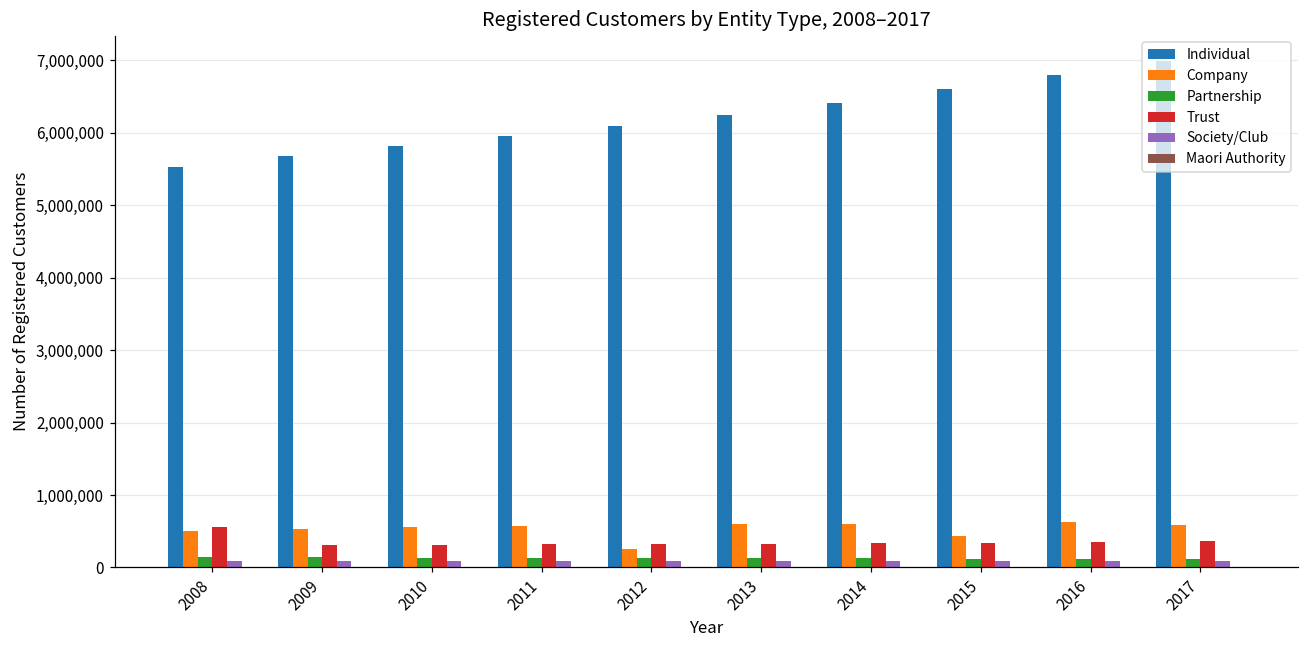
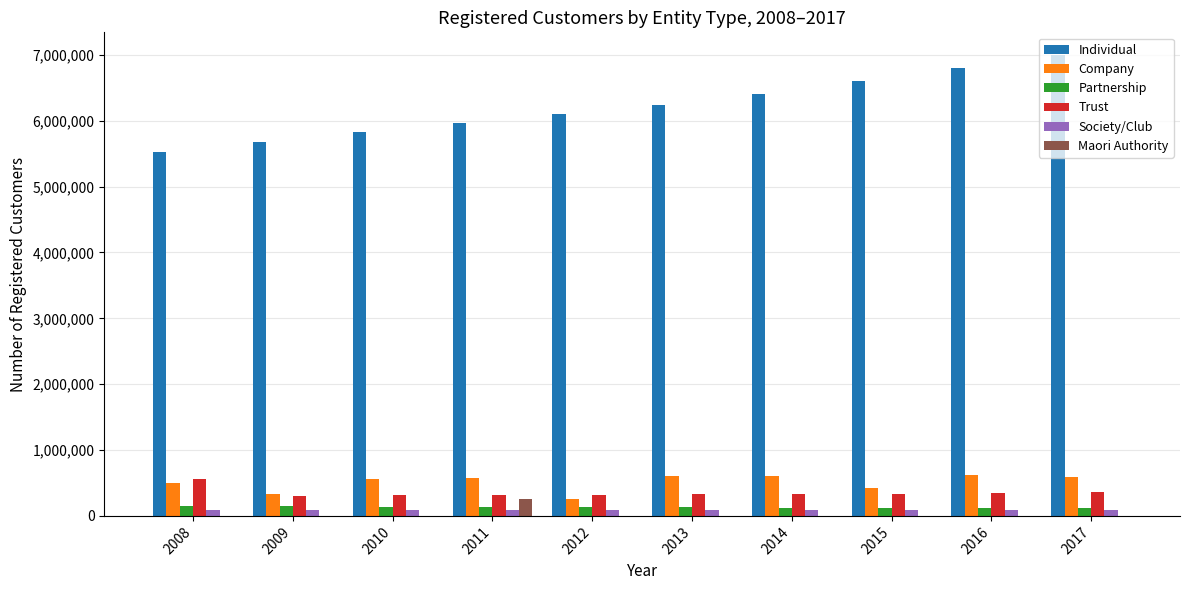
Company, 2009: 500,000 -> 300,000
Maori Authority, 2011: 0 -> 300,000
